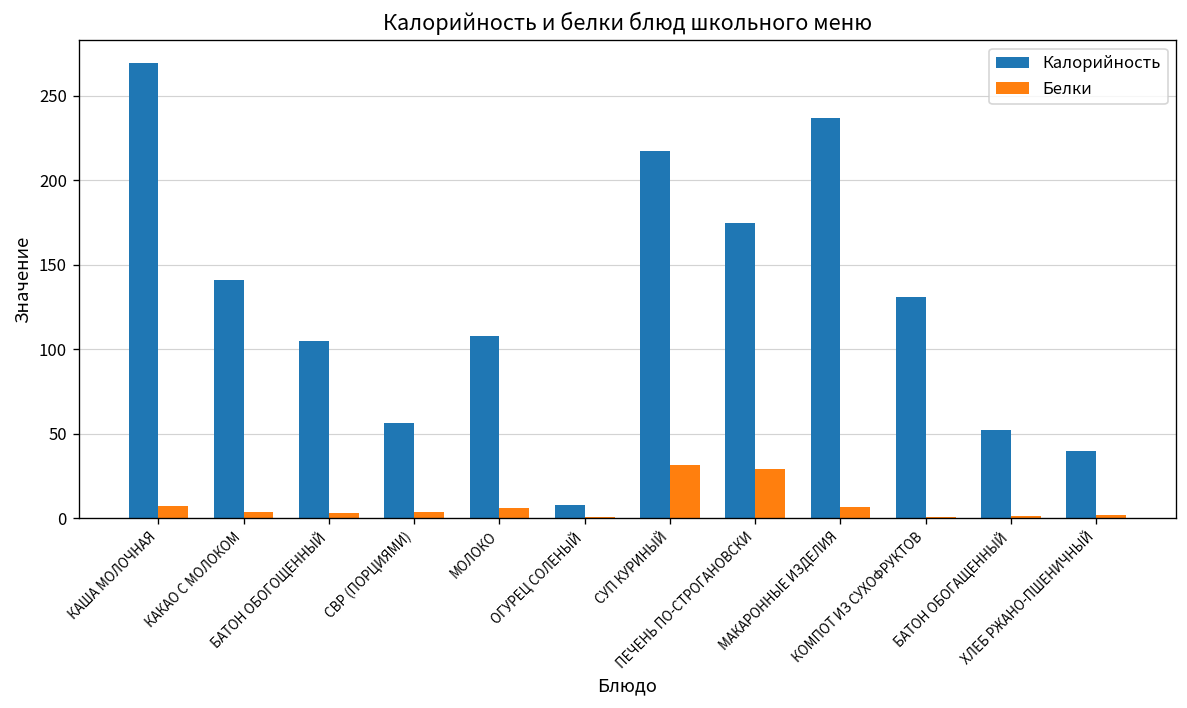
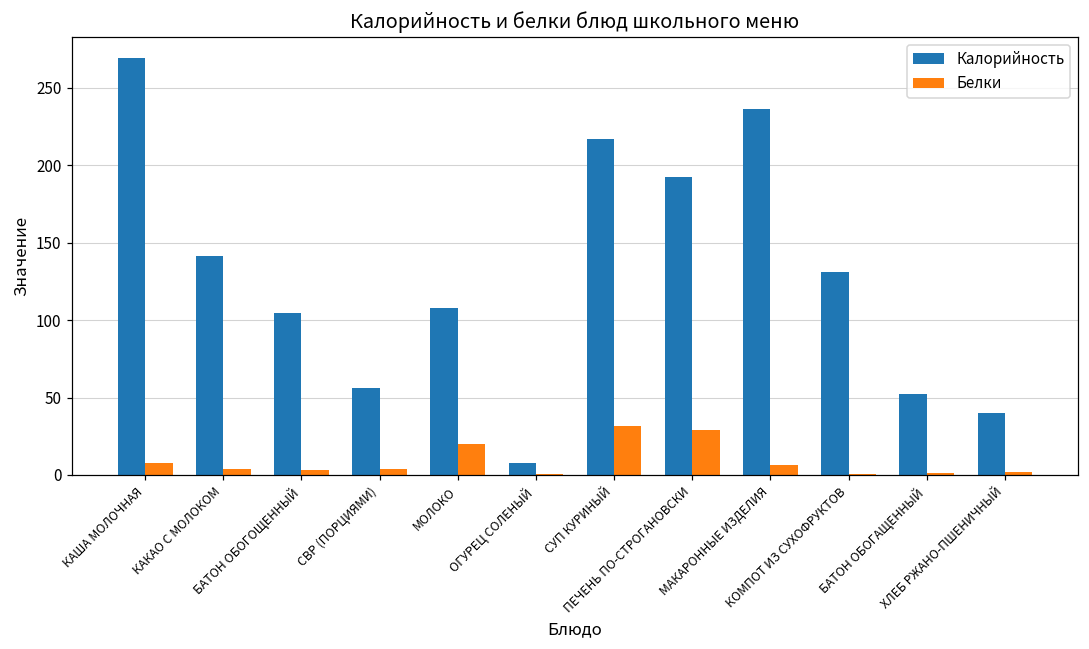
Белки, МОЛОКО: 6 -> 20
Калорийность, ПЕЧЕНЬ ПО-СТРОГАНОВСКИ: 175 -> 193
